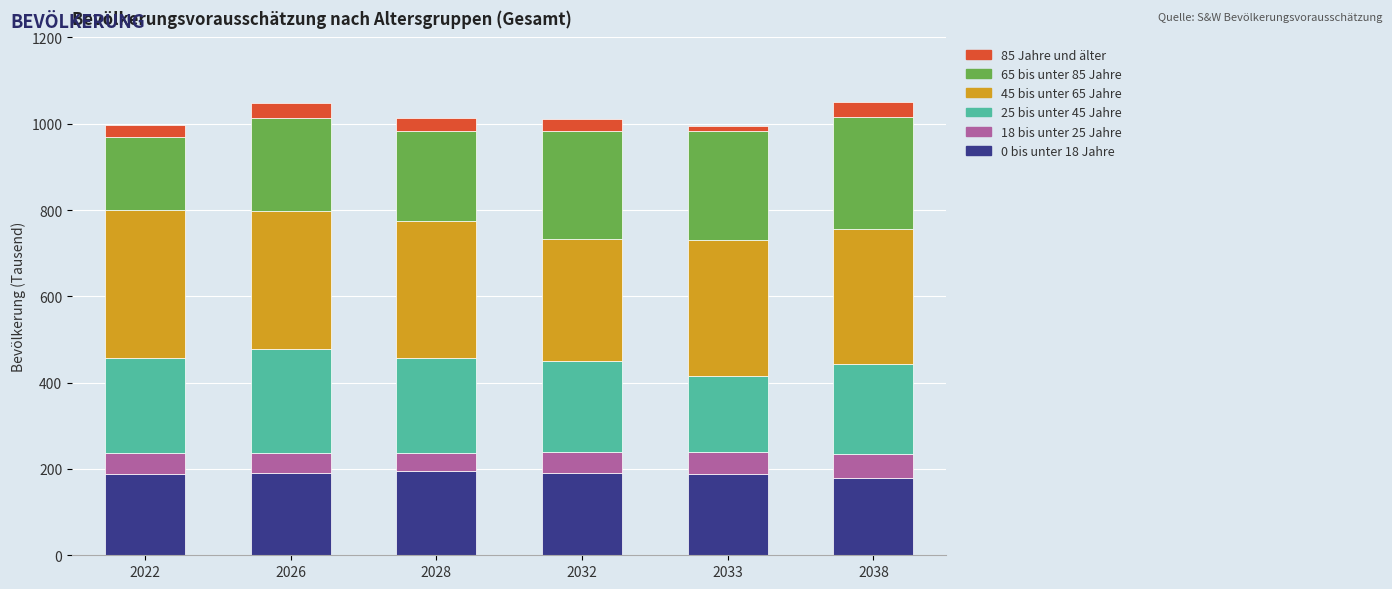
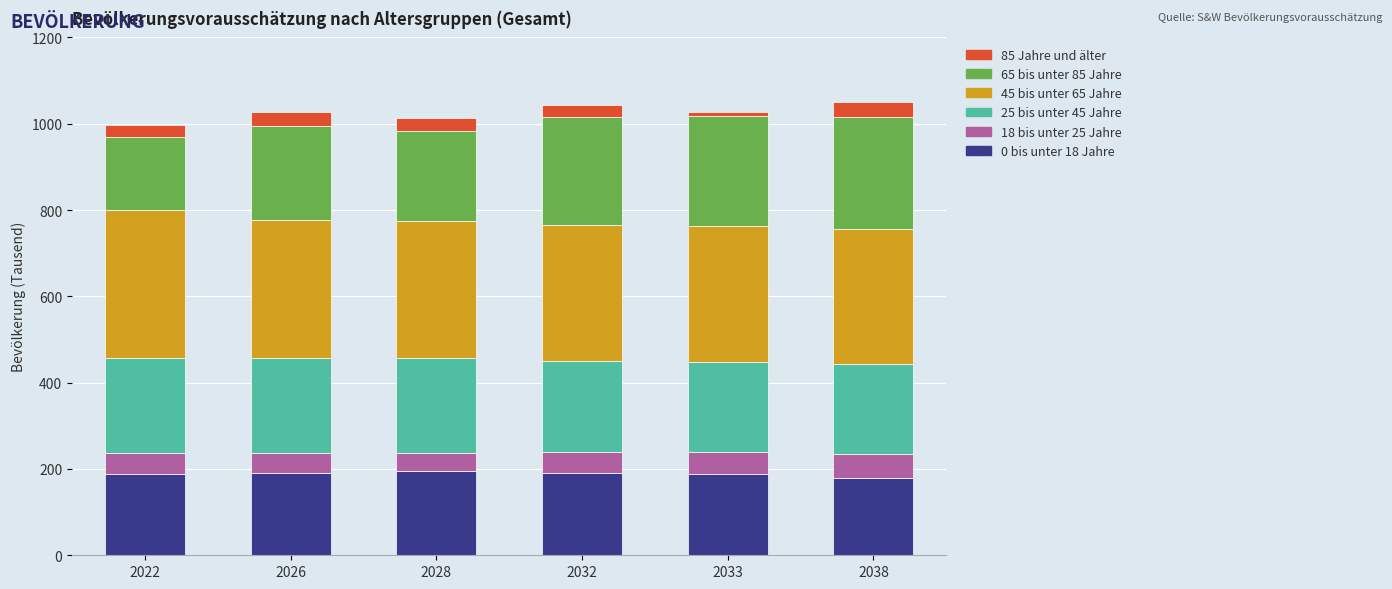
25 bis unter 45 Jahre, 2026: 240 -> 220
45 bis unter 65 Jahre, 2032: 280 -> 310
25 bis unter 45 Jahre, 2033: 180 -> 210
